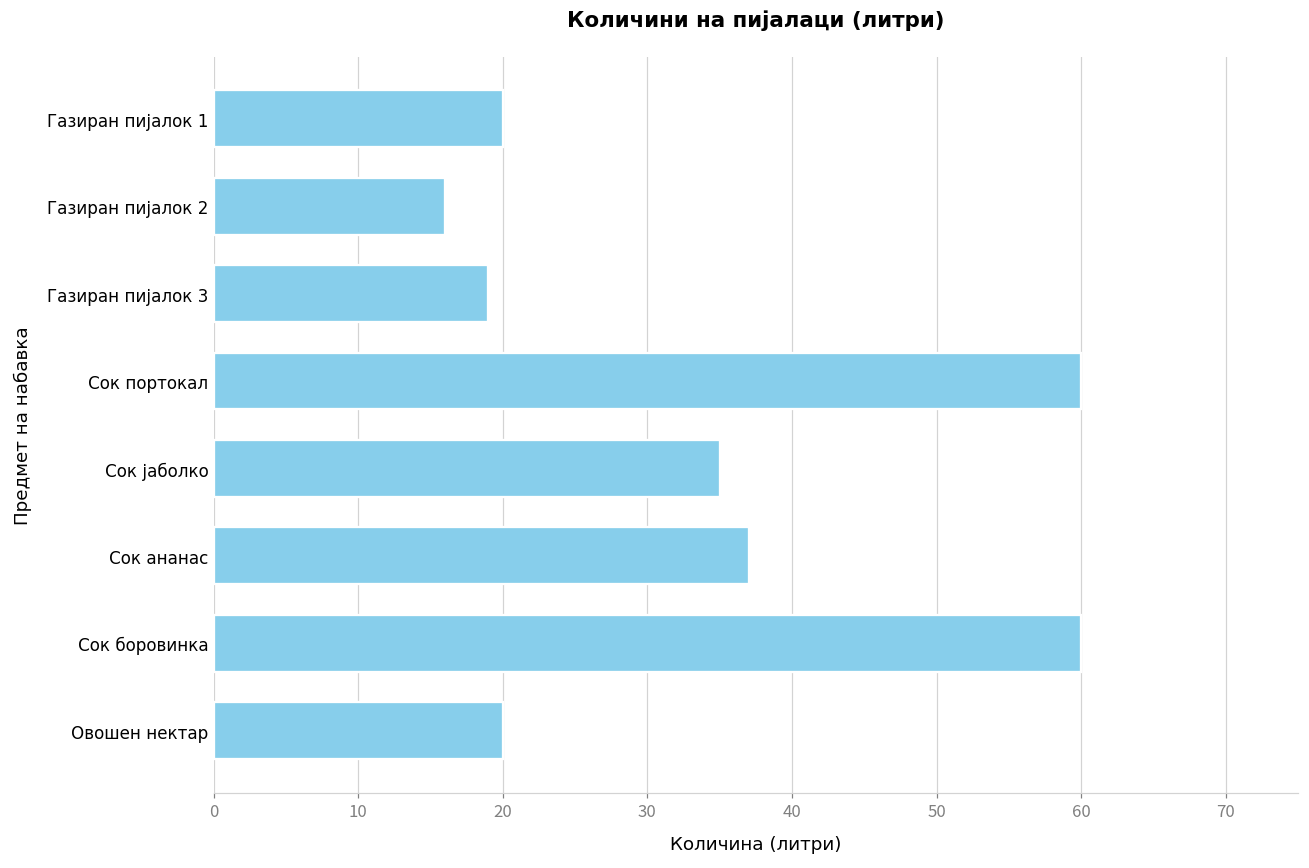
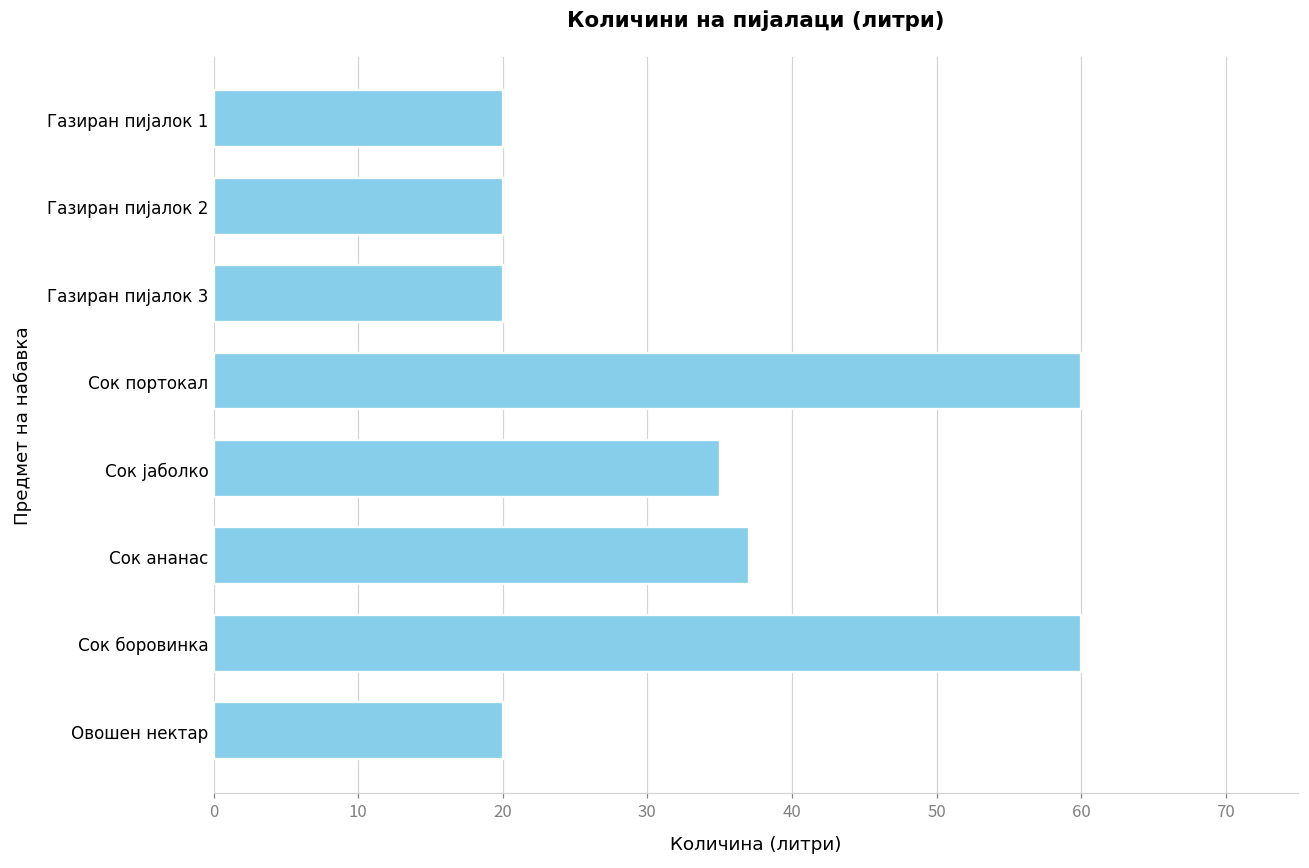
Газиран пијалок 2: 16 -> 20
Газиран пијалок 3: 19 -> 20
